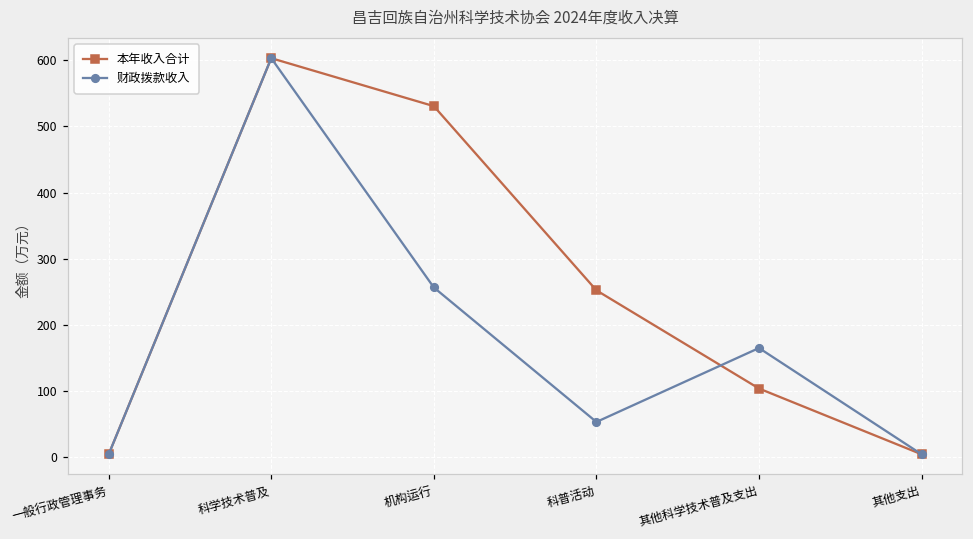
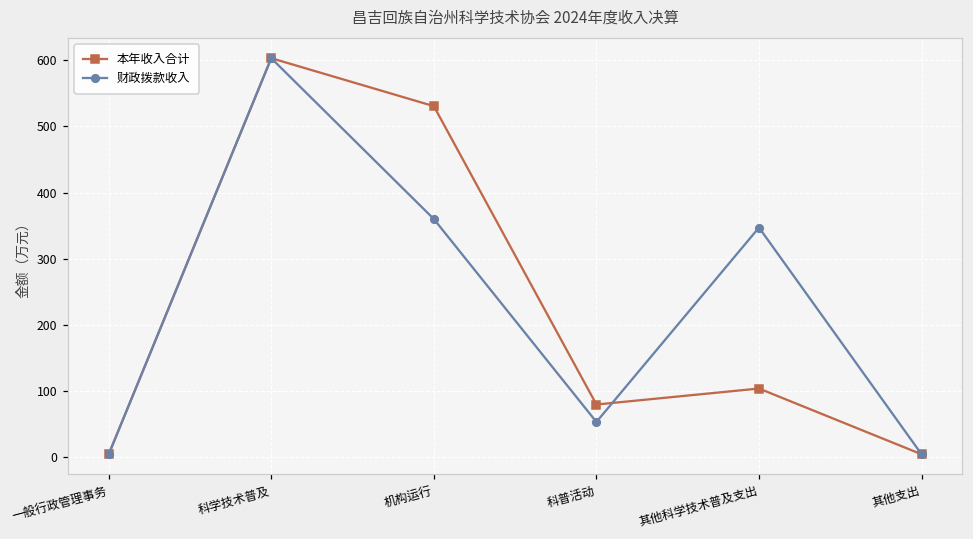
财政拨款收入, 机构运行: 260 -> 360
本年收入合计, 科普活动: 250 -> 80
财政拨款收入, 其他科学技术普及支出: 160 -> 350
